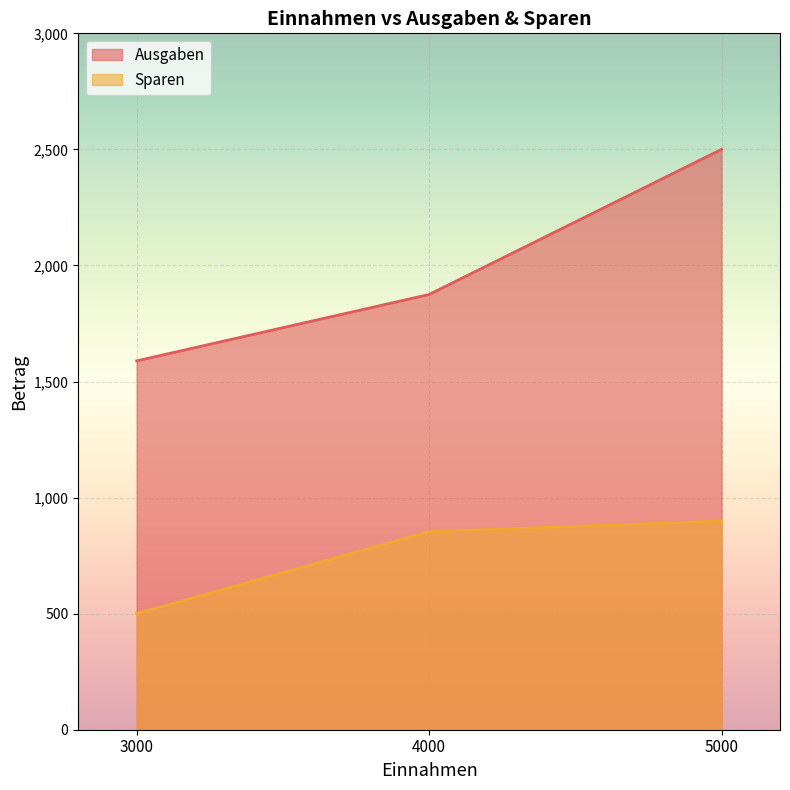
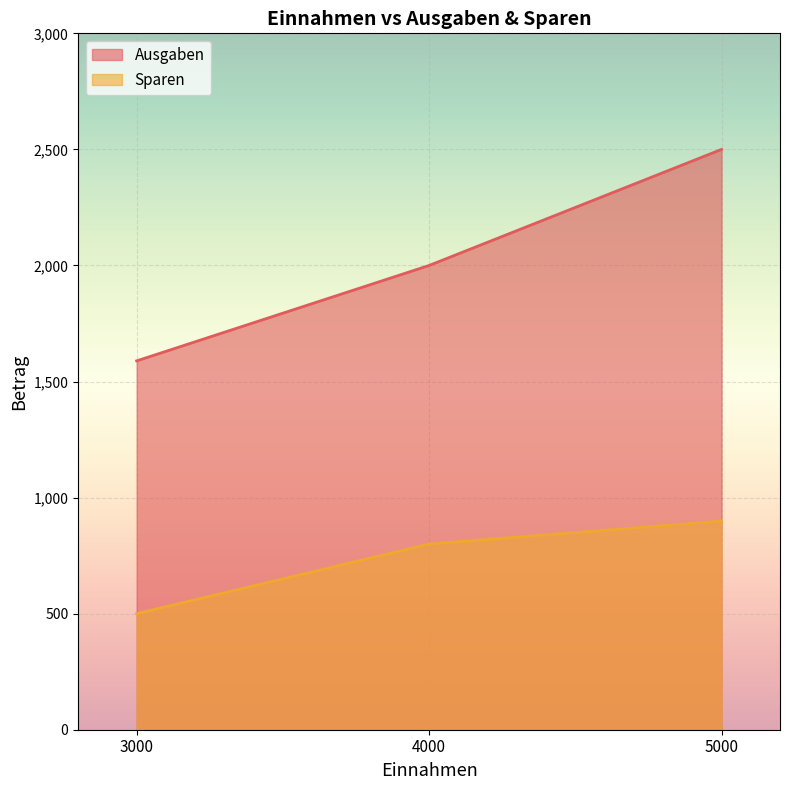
Ausgaben, 4000: 1,880 -> 2,000
Sparen, 4000: 850 -> 800
